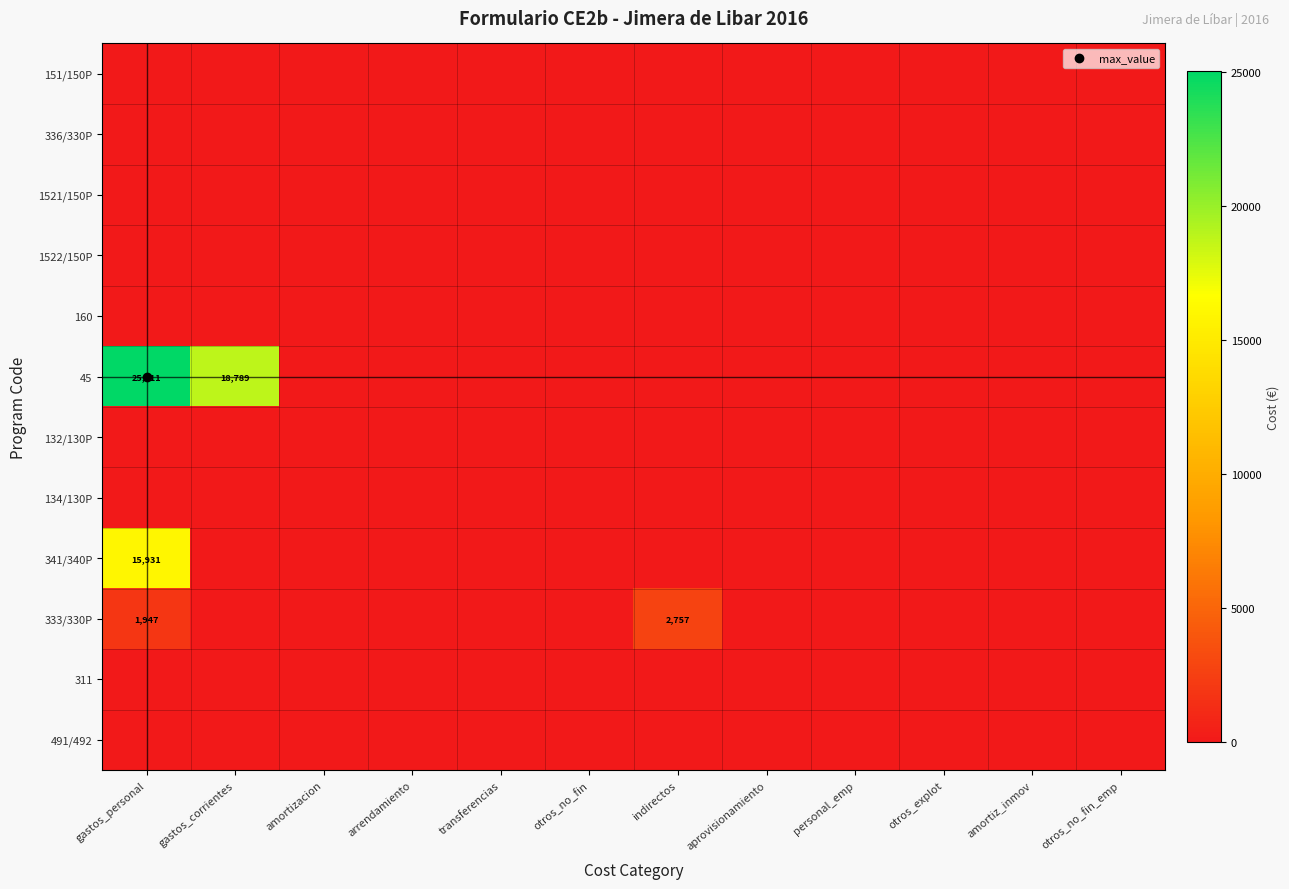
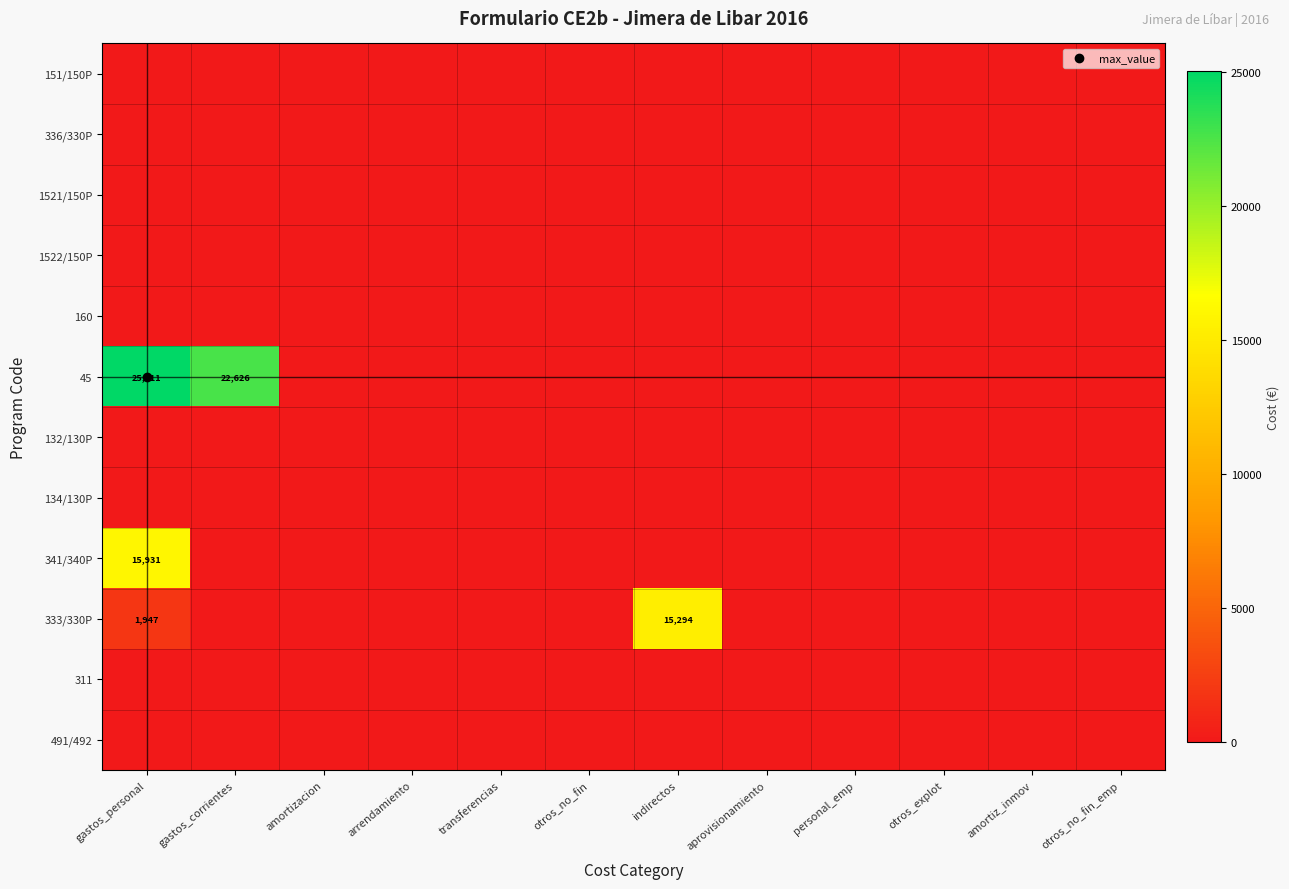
45, gastos_corrientes: 18,789 -> 22,626
333/330P, indirectos: 2,757 -> 15,294
